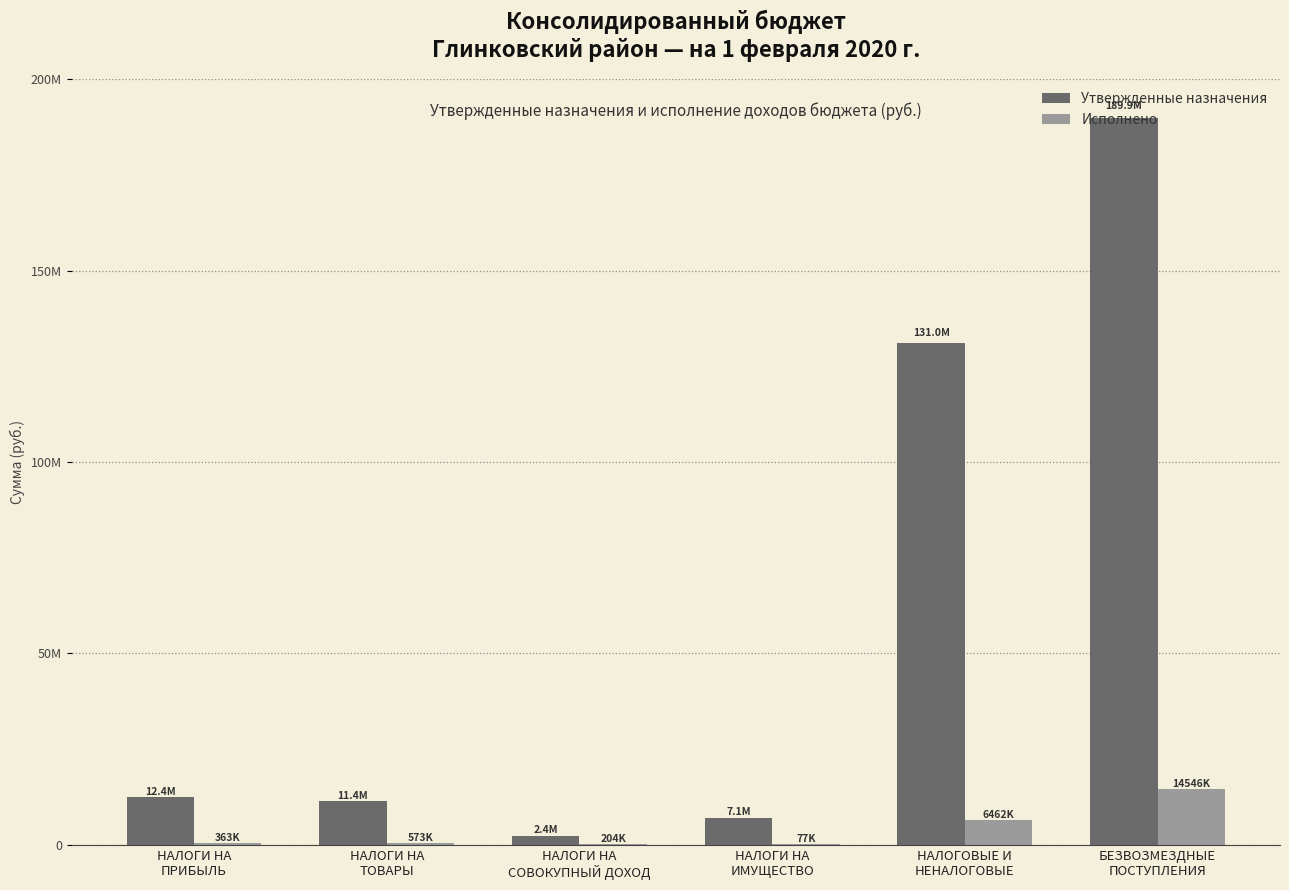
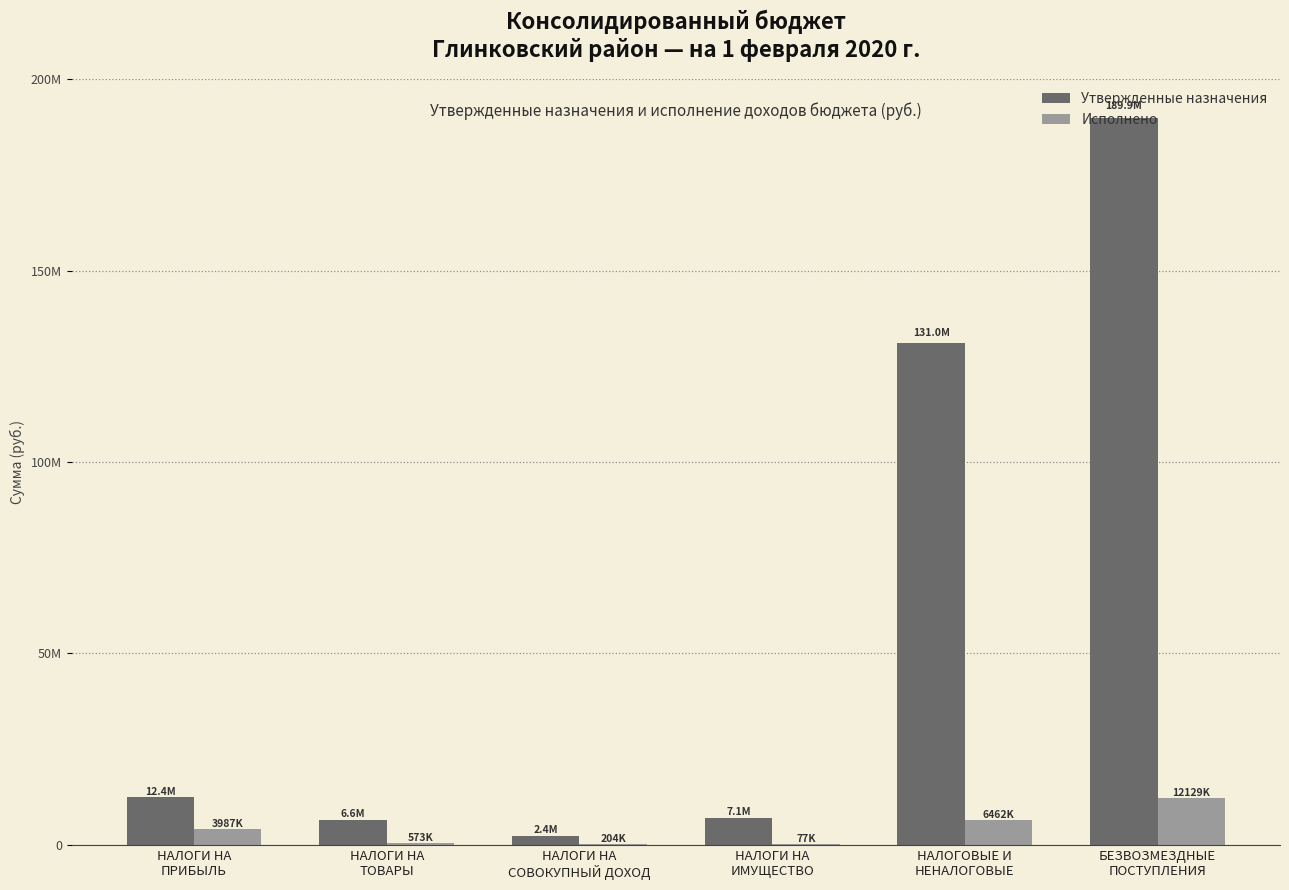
Исполнено, НАЛОГИ НА ПРИБЫЛЬ: 363K -> 3987K
Утвержденные назначения, НАЛОГИ НА ТОВАРЫ: 11.4M -> 6.6M
Исполнено, БЕЗВОЗМЕЗДНЫЕ ПОСТУПЛЕНИЯ: 14546K -> 12129K
